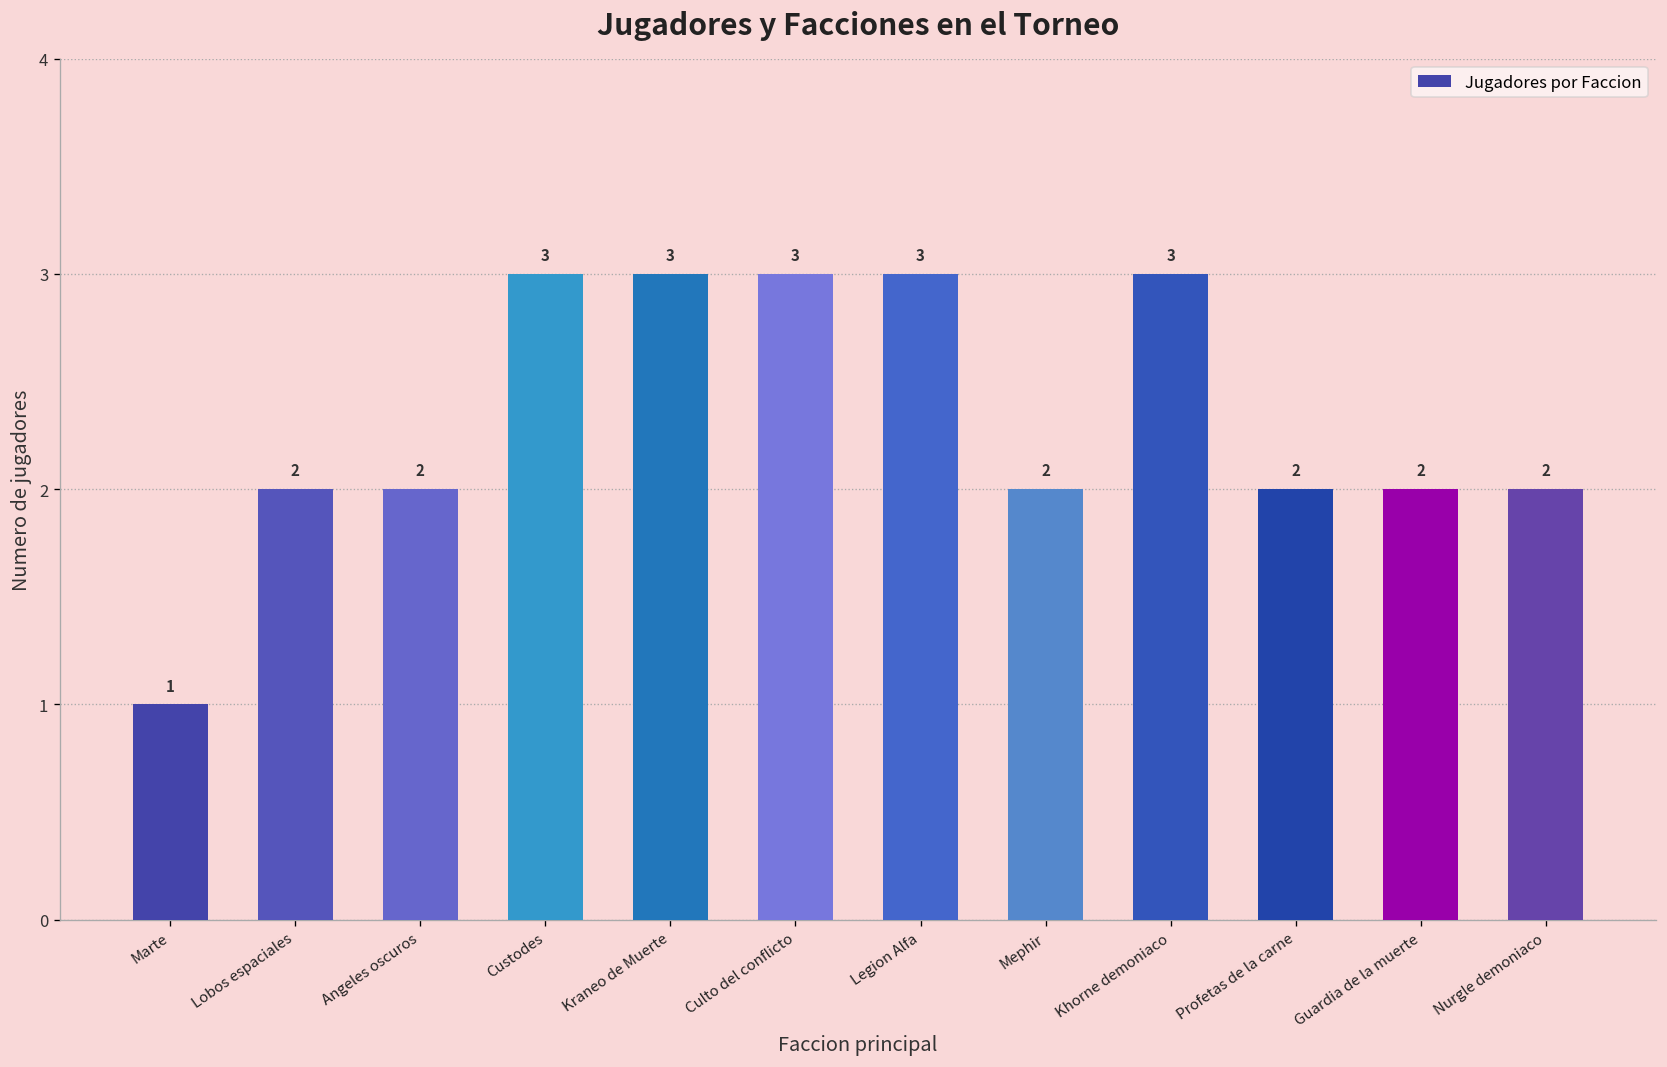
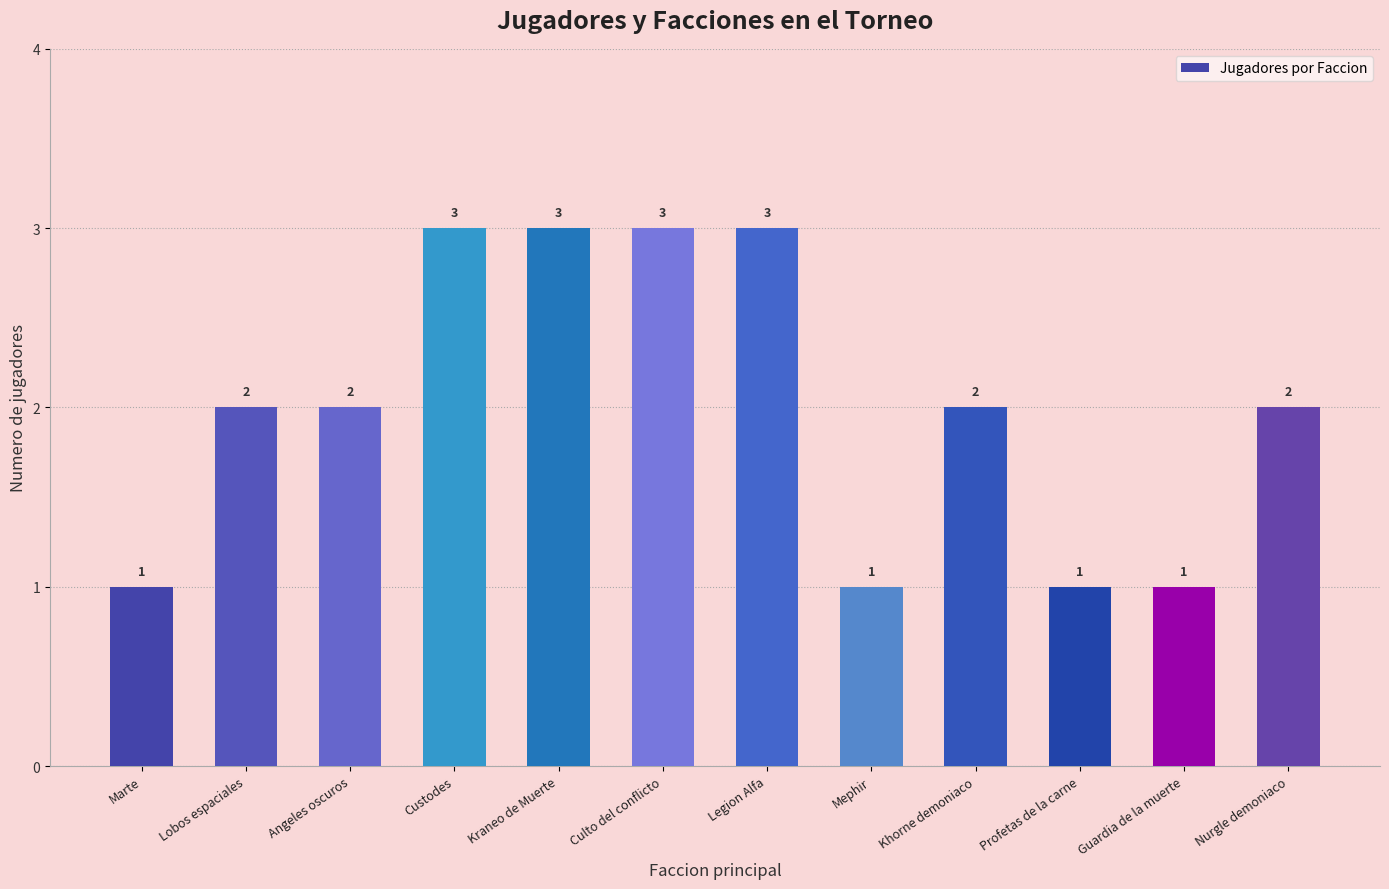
Mephir: 2 -> 1
Khorne demoniaco: 3 -> 2
Profetas de la carne: 2 -> 1
Guardia de la muerte: 2 -> 1
